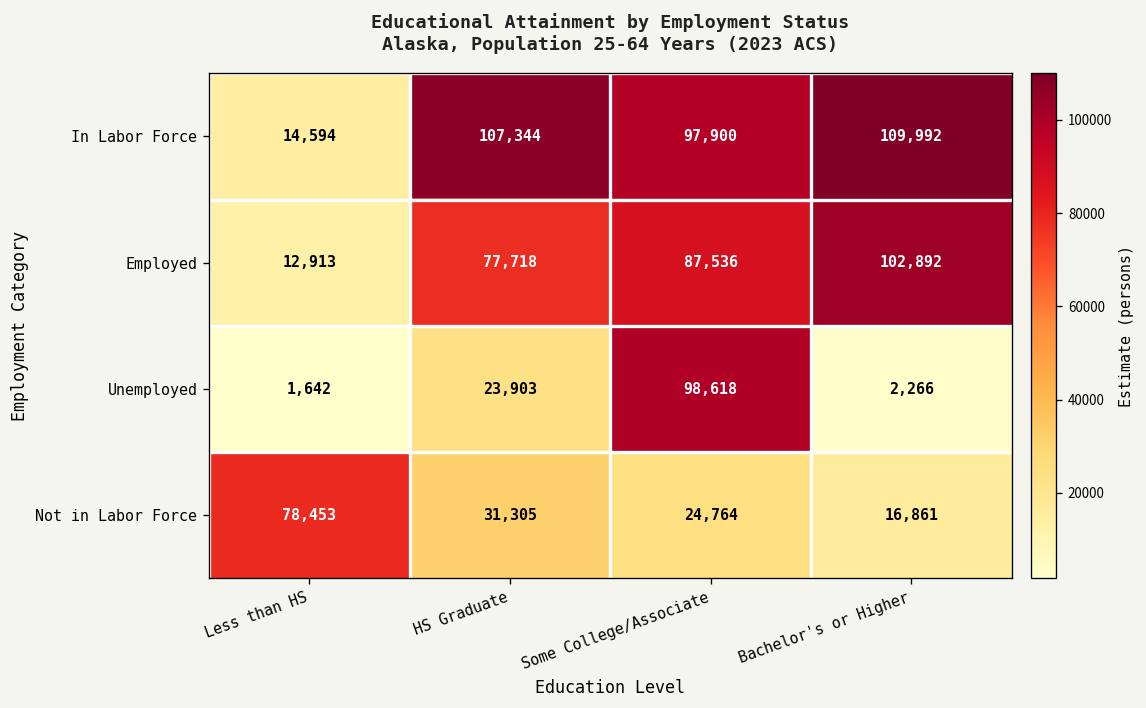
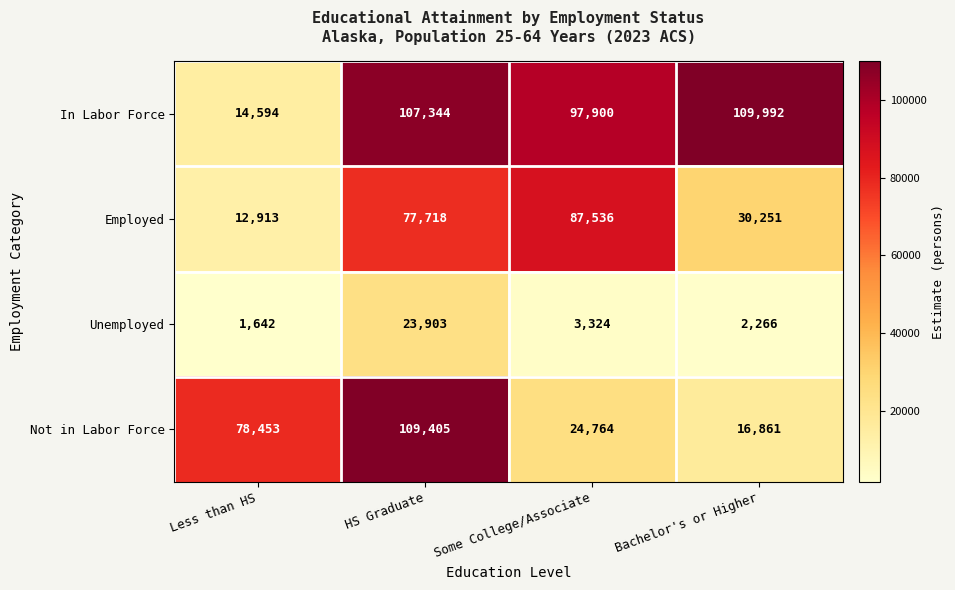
Employed, Bachelor's or Higher: 102,892 -> 30,251
Unemployed, Some College/Associate: 98,618 -> 3,324
Not in Labor Force, HS Graduate: 31,305 -> 109,405
